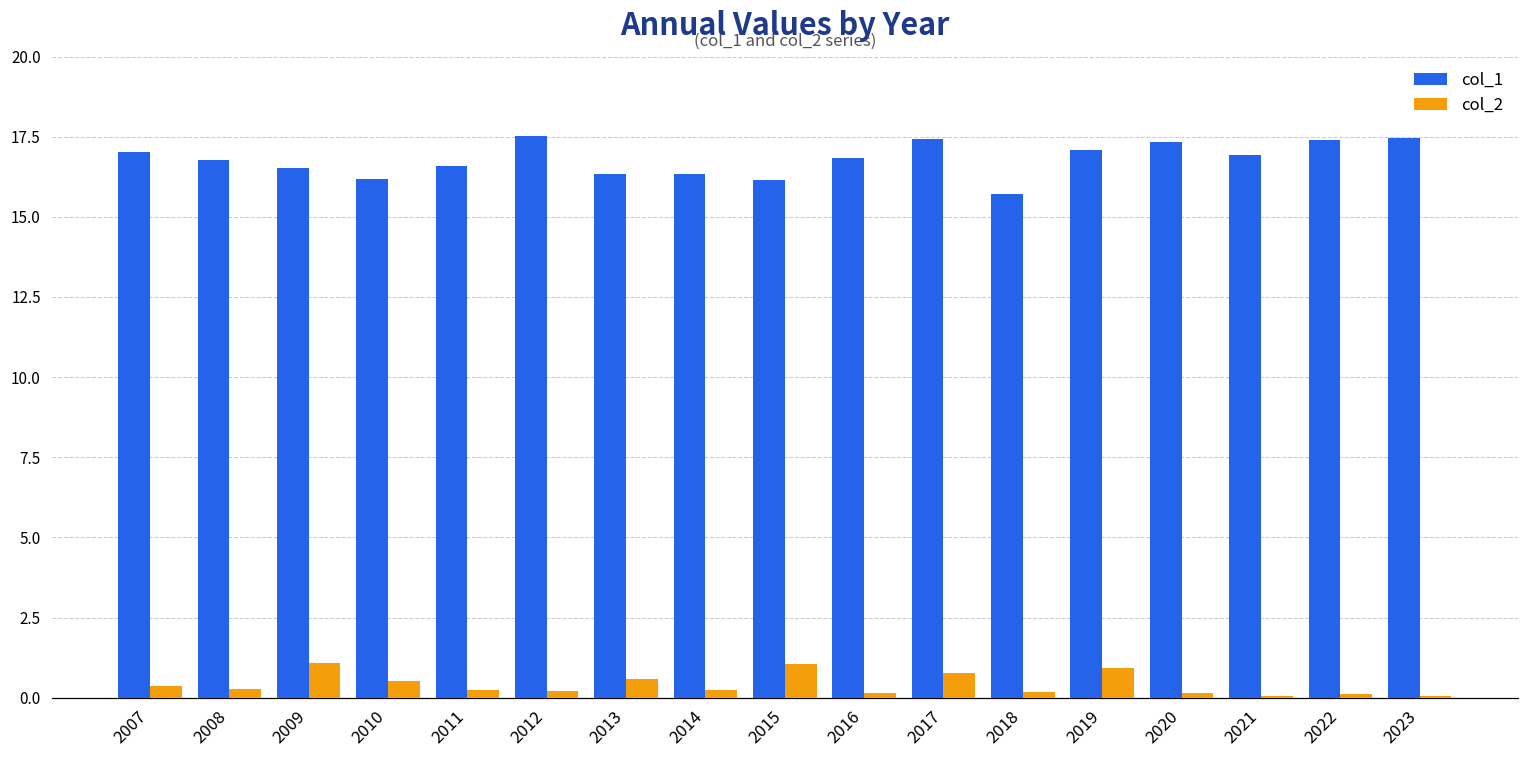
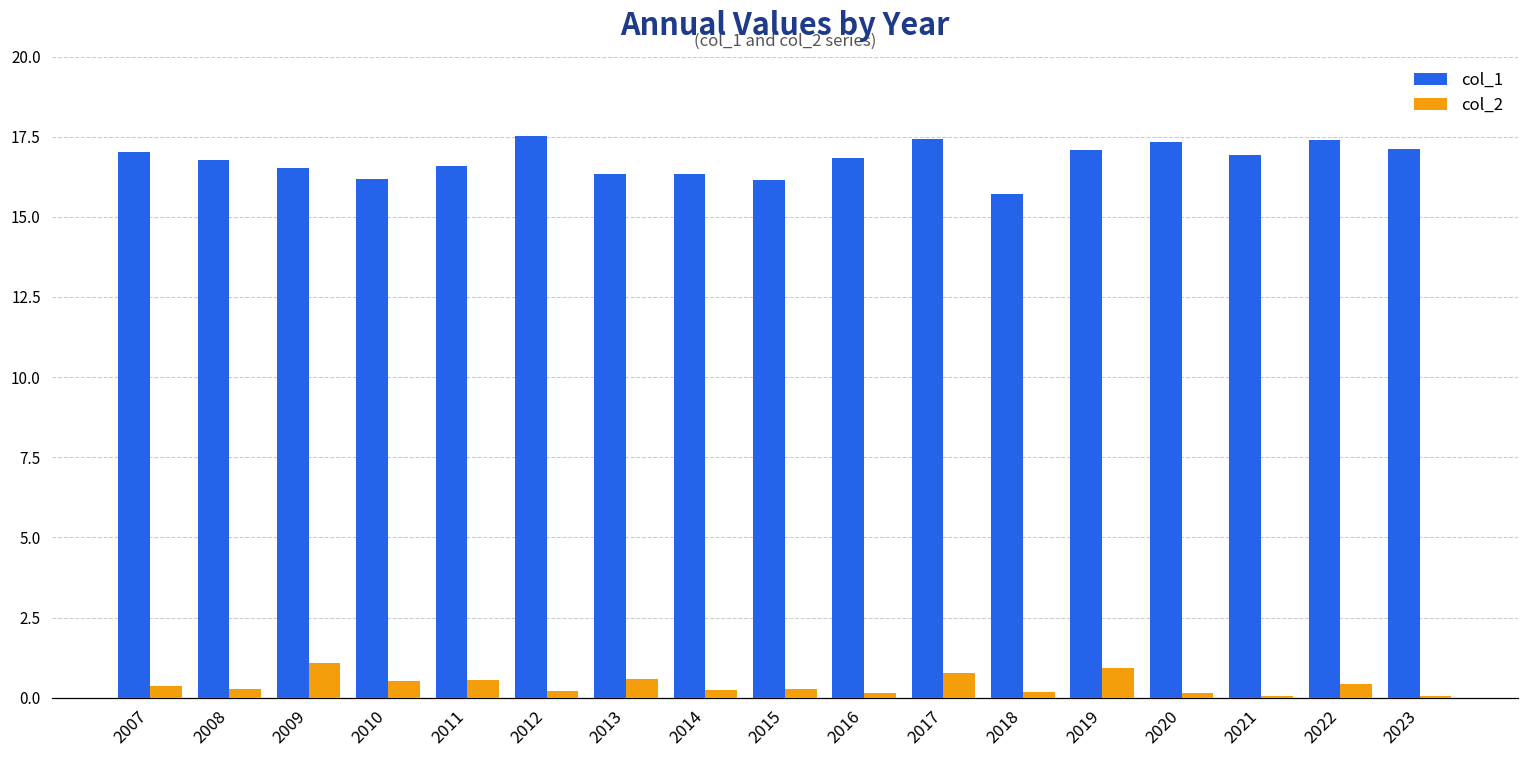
col_2, 2011: 0.2 -> 0.5
col_2, 2015: 1.1 -> 0.3
col_2, 2022: 0.1 -> 0.4
col_1, 2023: 17.5 -> 17.1
